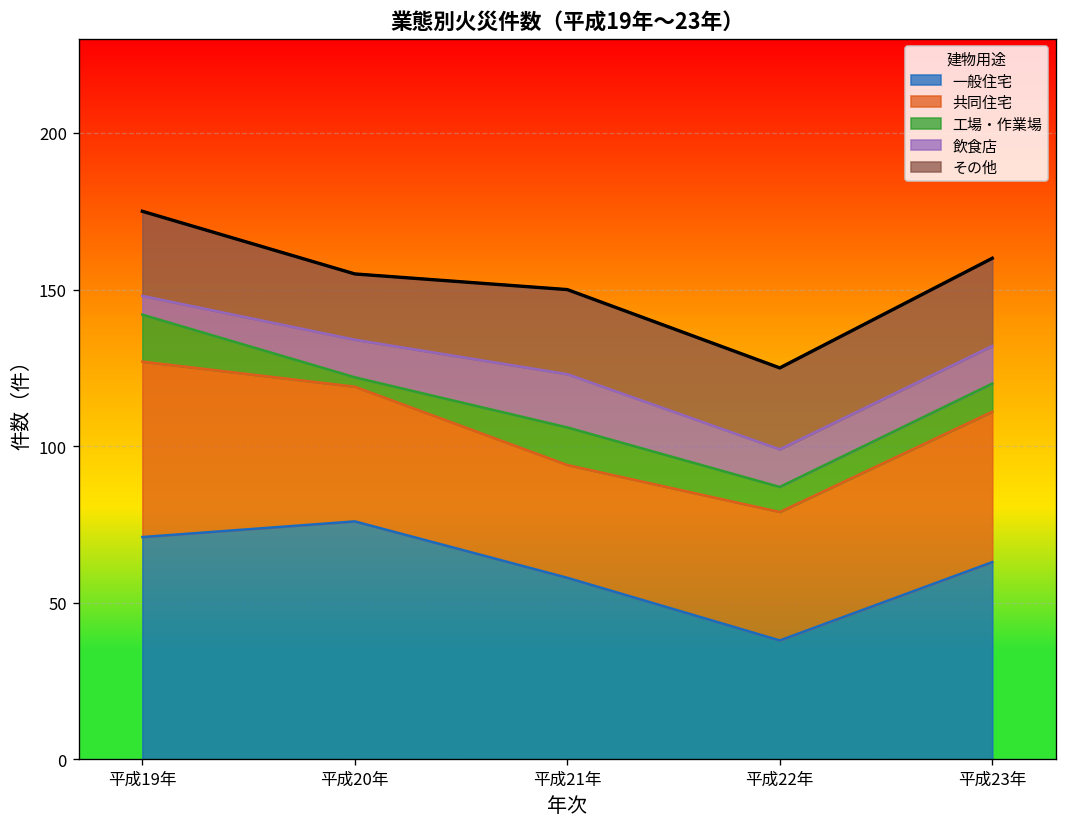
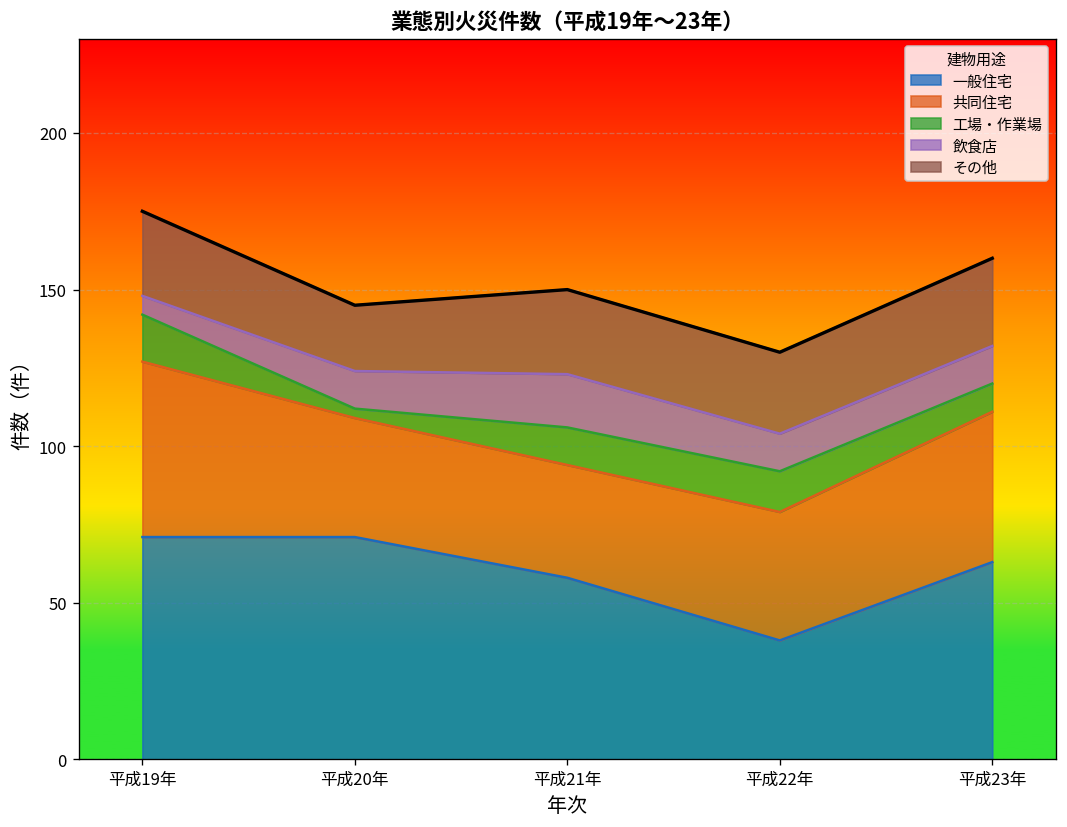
一般住宅, 平成20年: 76 -> 71
共同住宅, 平成20年: 43 -> 38
工場・作業場, 平成22年: 8 -> 13
